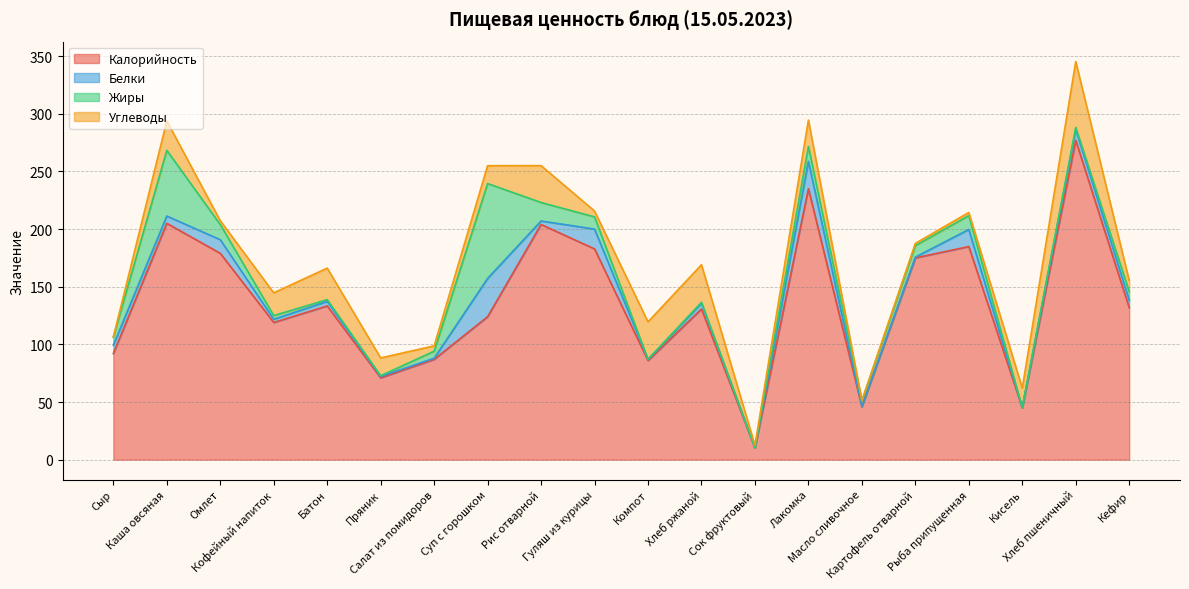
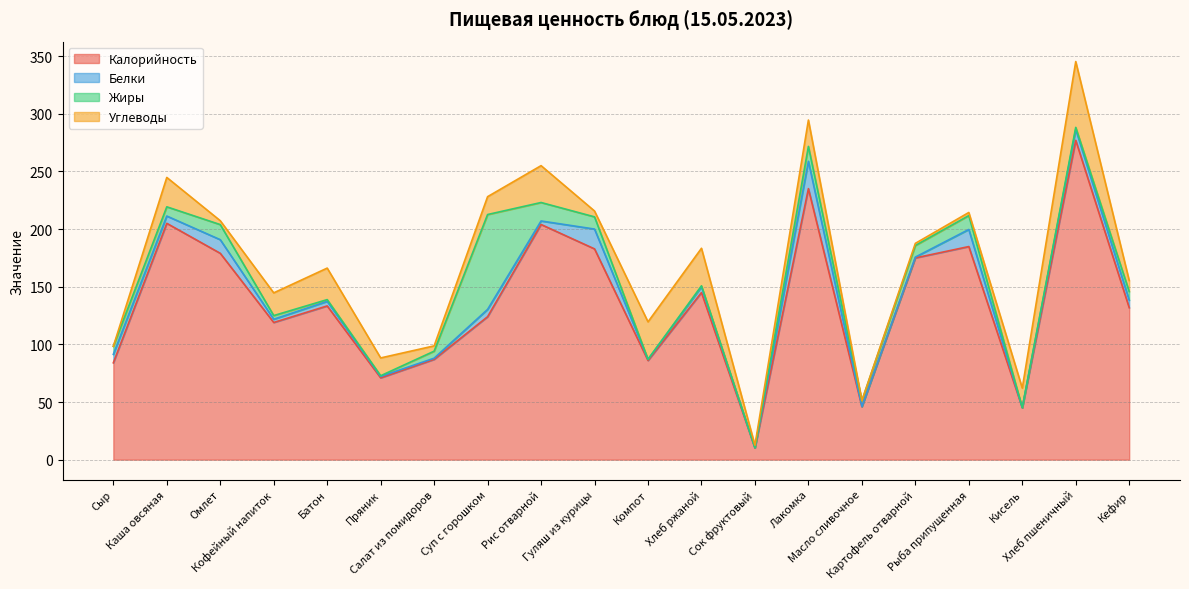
Калорийность, Сыр: 92 -> 84
Жиры, Каша овсяная: 57 -> 8
Белки, Суп с горошком: 33 -> 6
Калорийность, Хлеб ржаной: 131 -> 145
